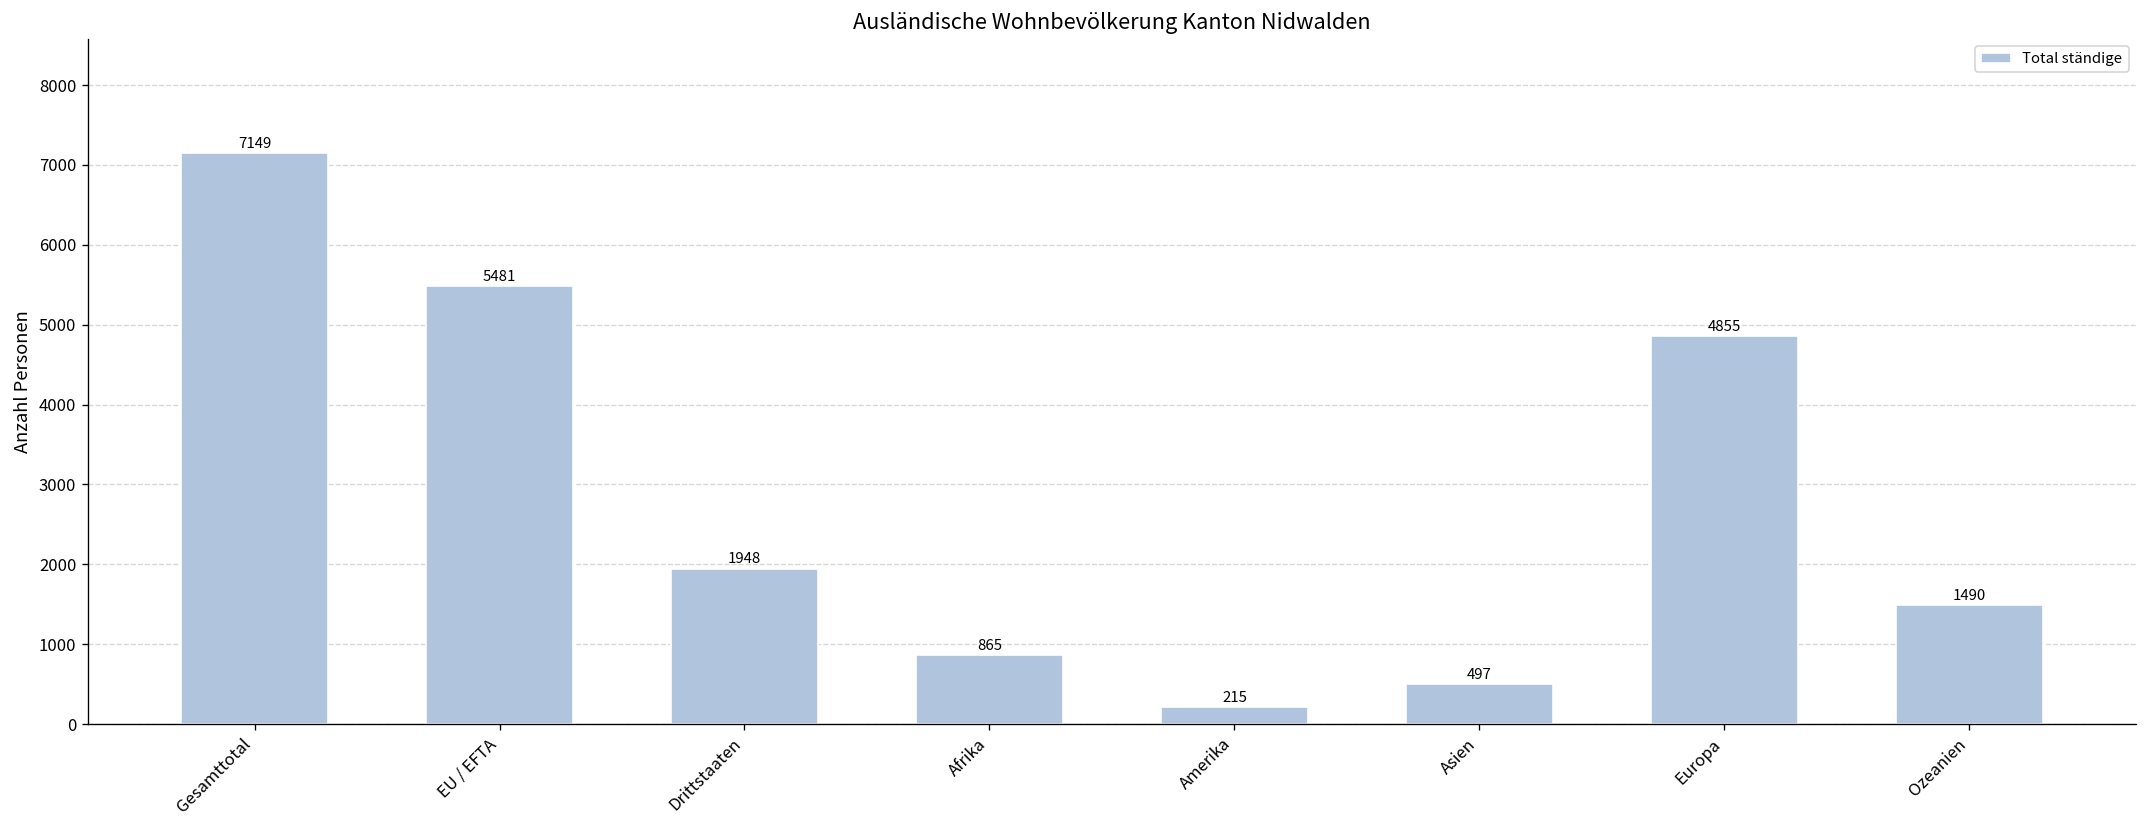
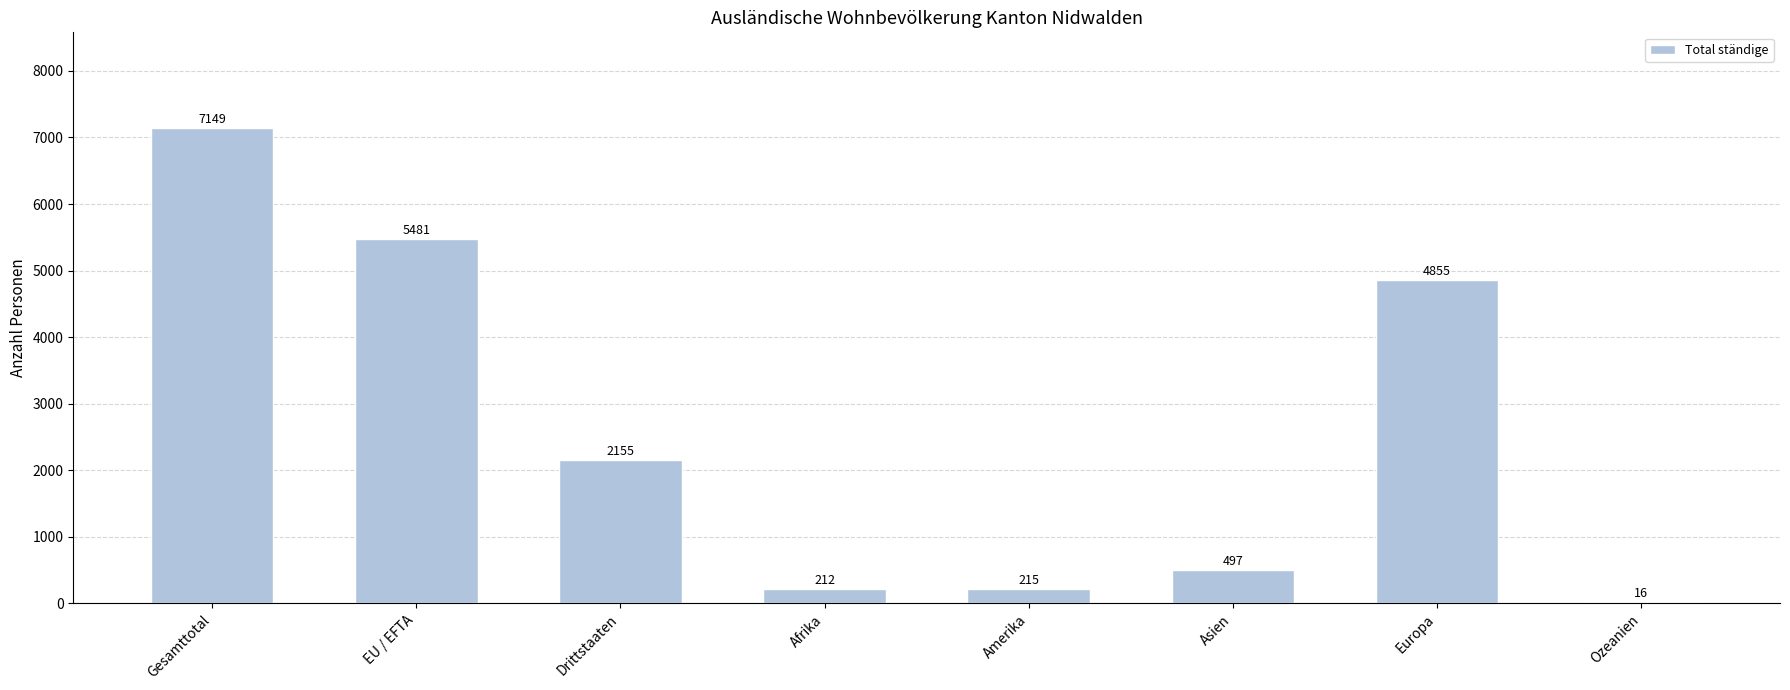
Drittstaaten: 1948 -> 2155
Afrika: 865 -> 212
Ozeanien: 1490 -> 16
